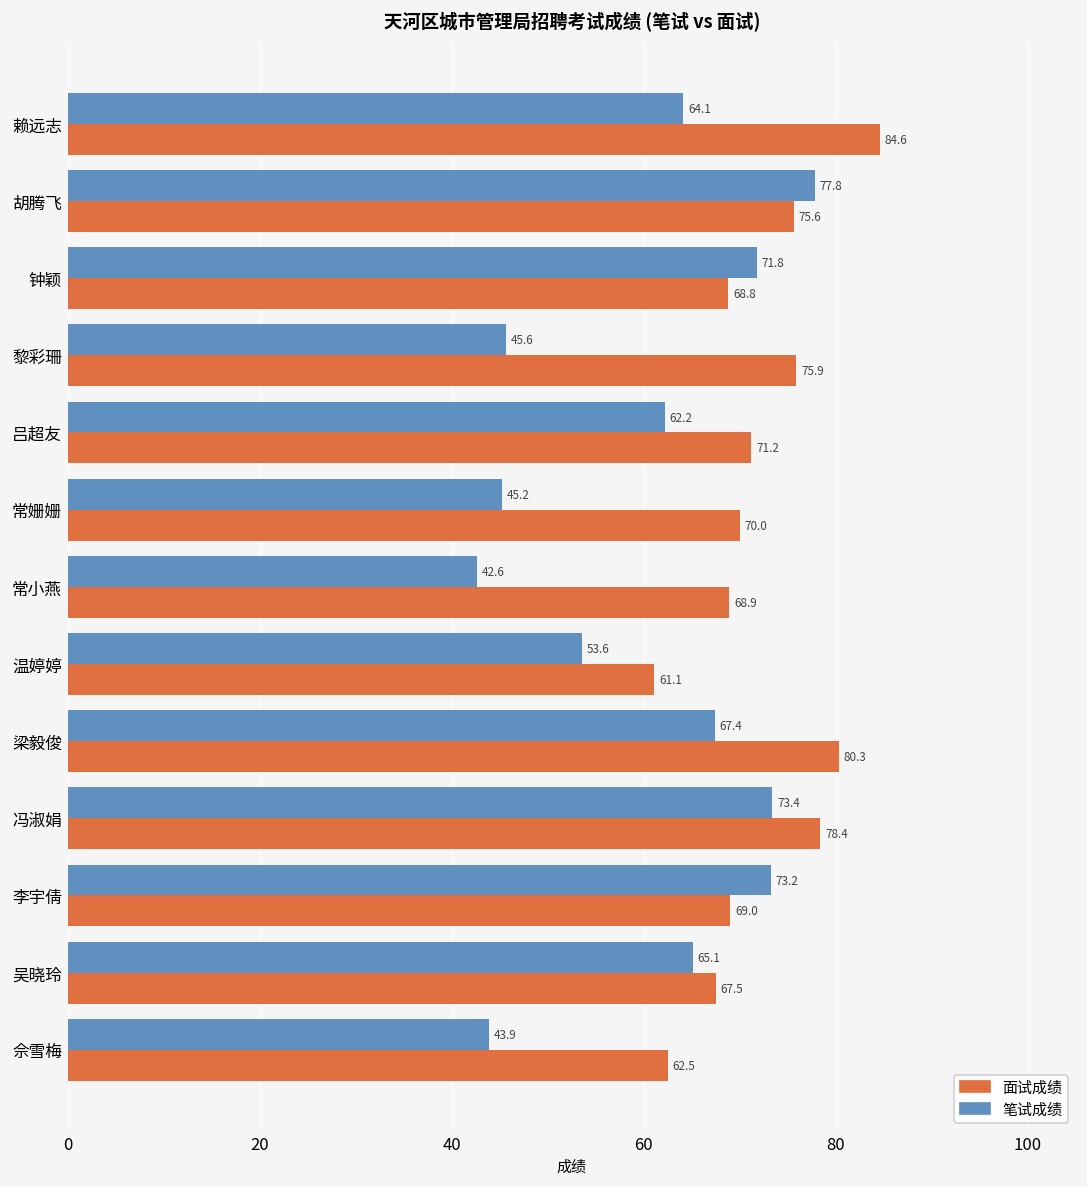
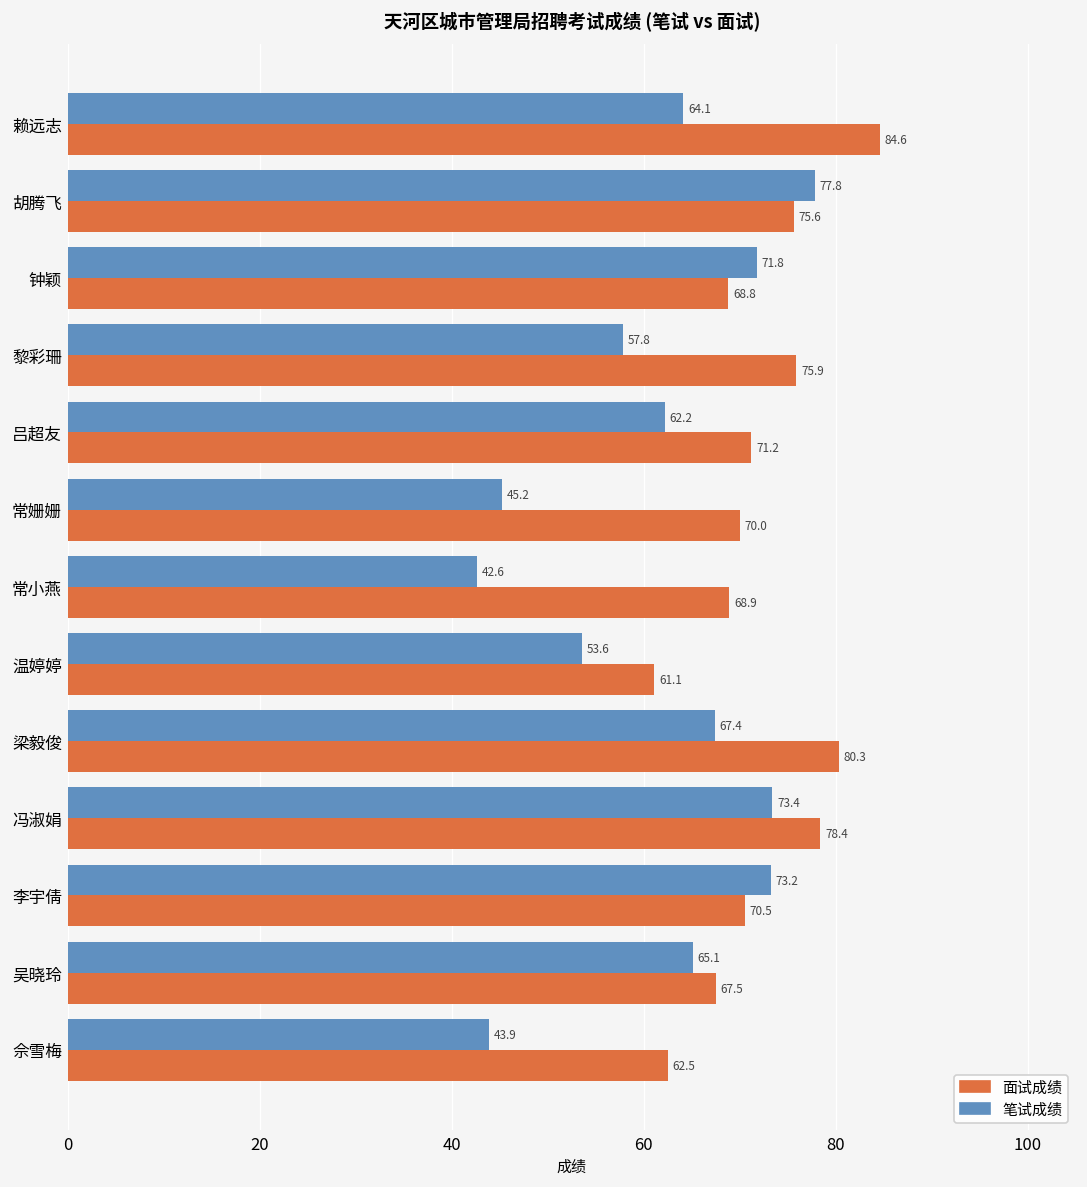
笔试成绩, 黎彩珊: 45.6 -> 57.8
面试成绩, 李宇倩: 69.0 -> 70.5
